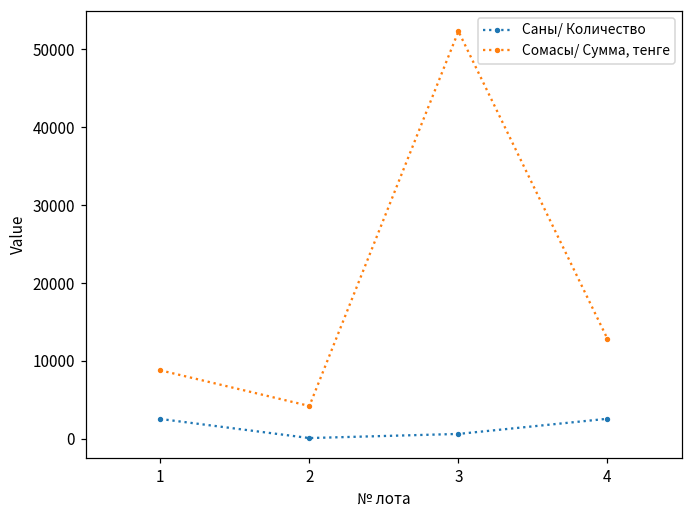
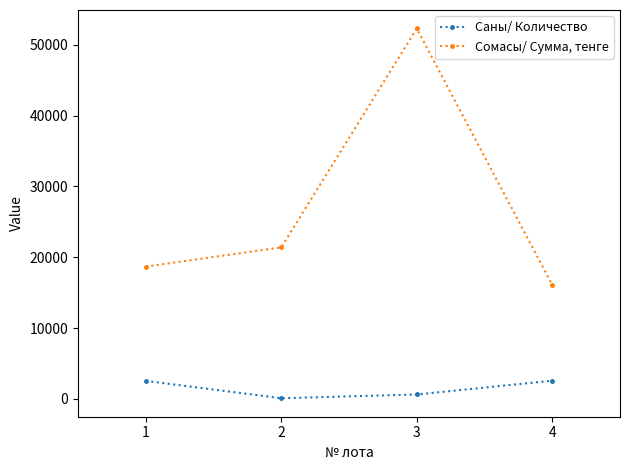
Сомасы/ Сумма, тенге, 1: 9000 -> 19000
Сомасы/ Сумма, тенге, 2: 4000 -> 21000
Сомасы/ Сумма, тенге, 4: 13000 -> 16000
